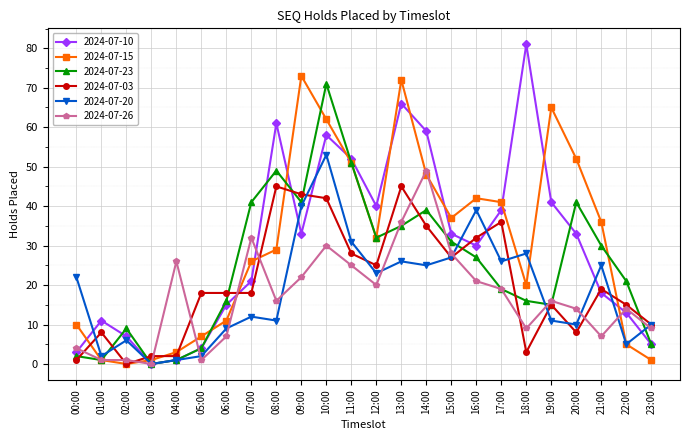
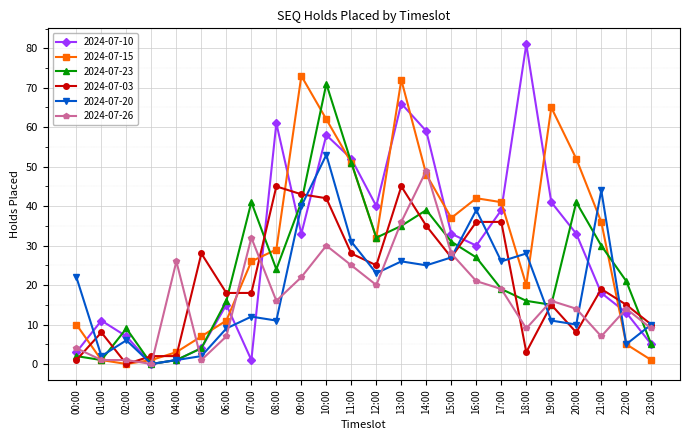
2024-07-03, 05:00: 18 -> 28
2024-07-10, 07:00: 21 -> 1
2024-07-23, 08:00: 49 -> 24
2024-07-03, 16:00: 32 -> 36
2024-07-20, 21:00: 25 -> 44
